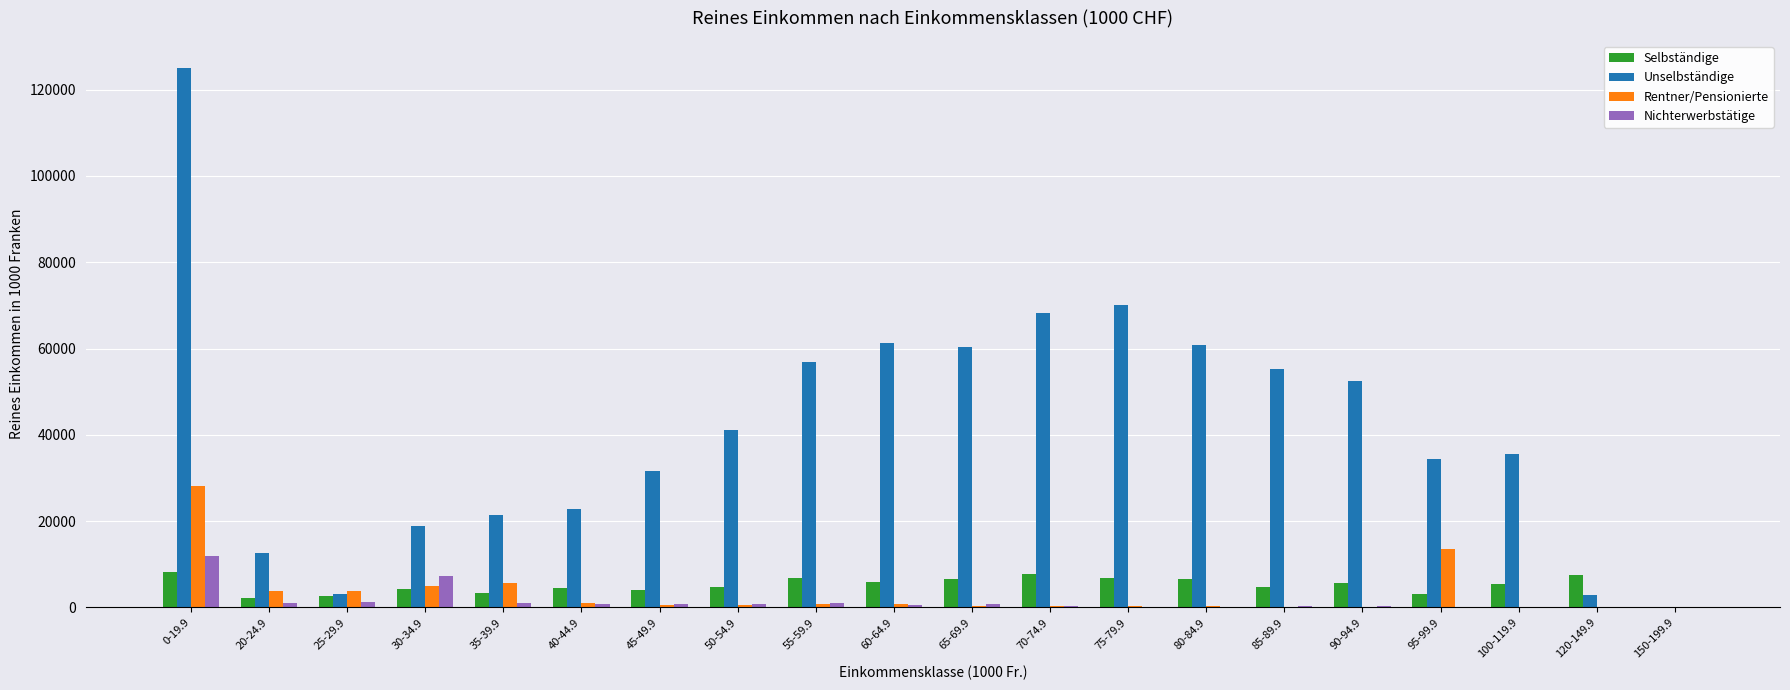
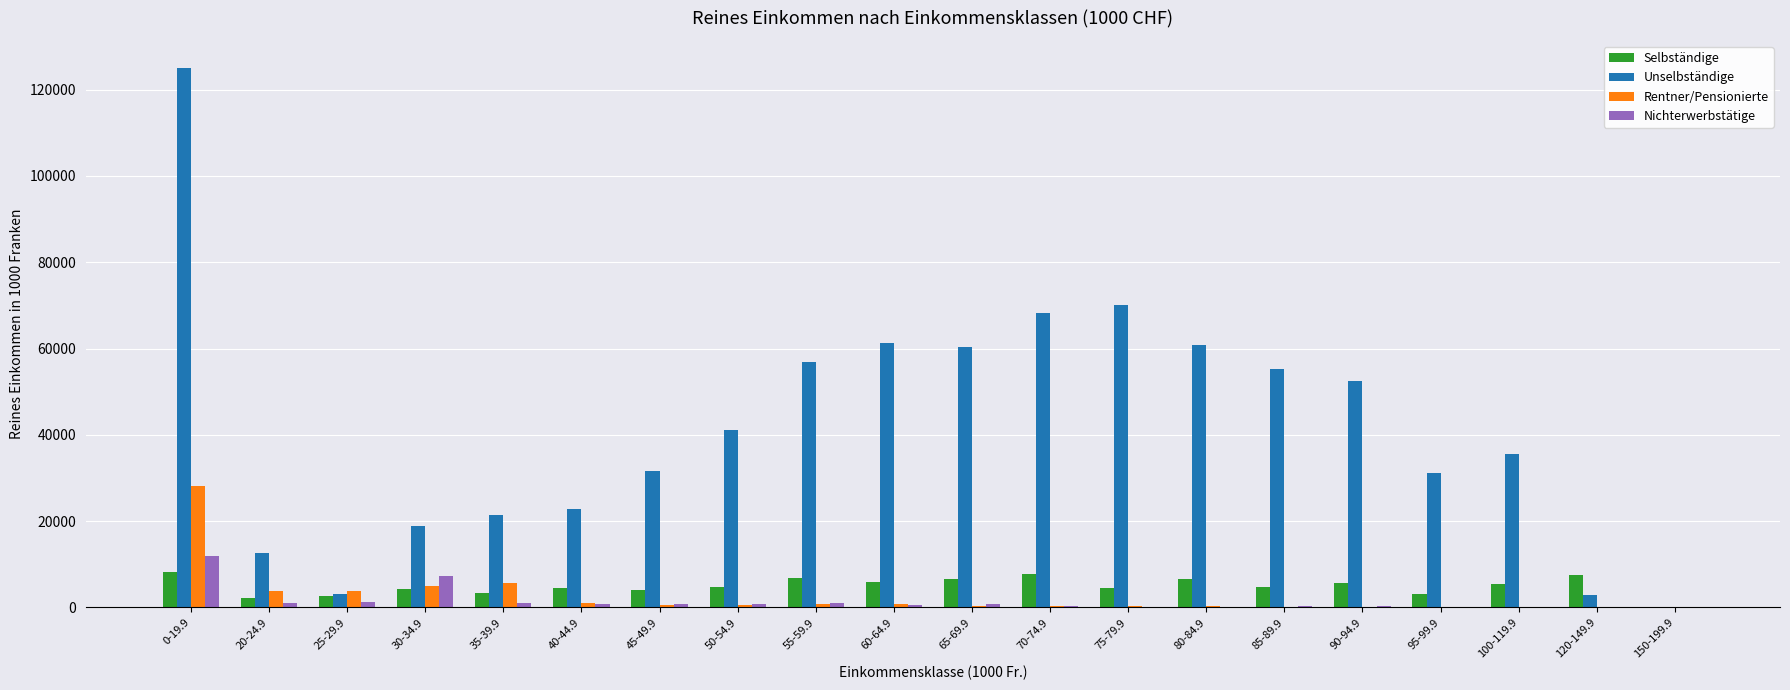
Selbständige, 75-79.9: 7000 -> 5000
Unselbständige, 95-99.9: 34000 -> 31000
Rentner/Pensionierte, 95-99.9: 14000 -> 0
